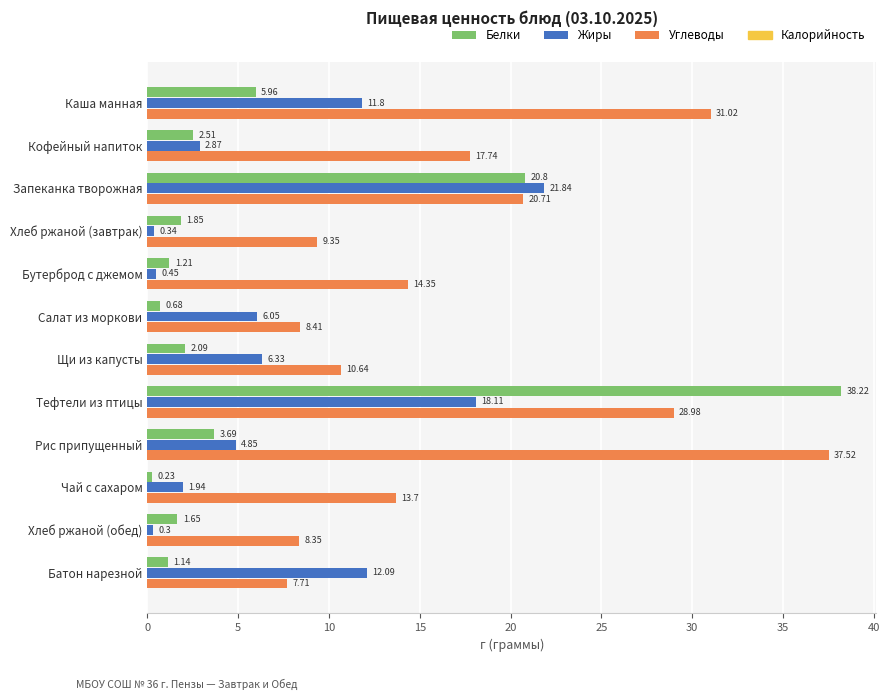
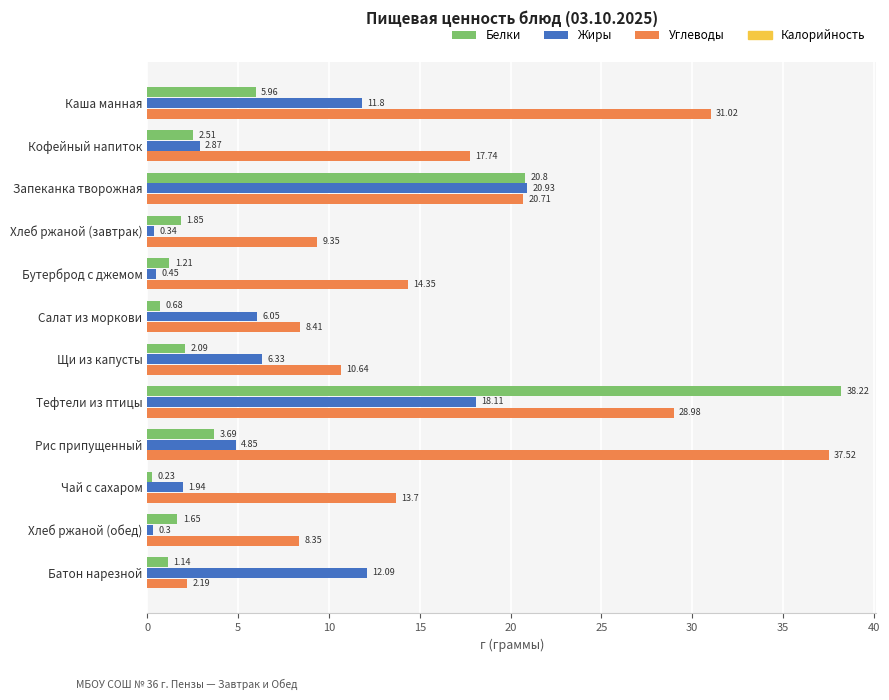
Жиры, Запеканка творожная: 21.84 -> 20.93
Углеводы, Батон нарезной: 7.71 -> 2.19
